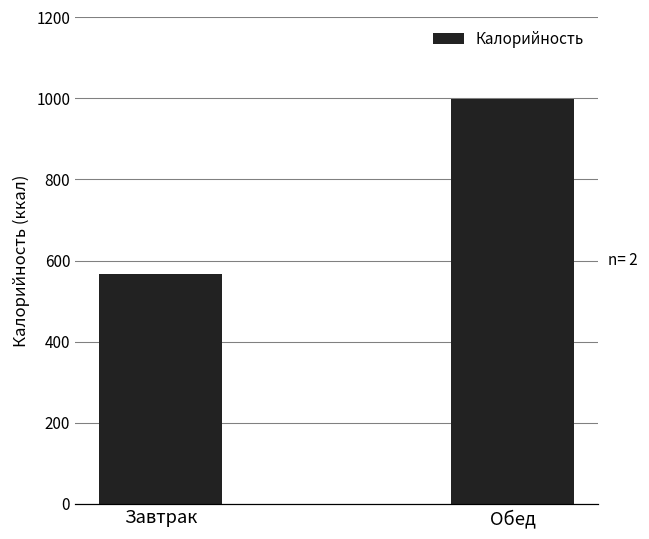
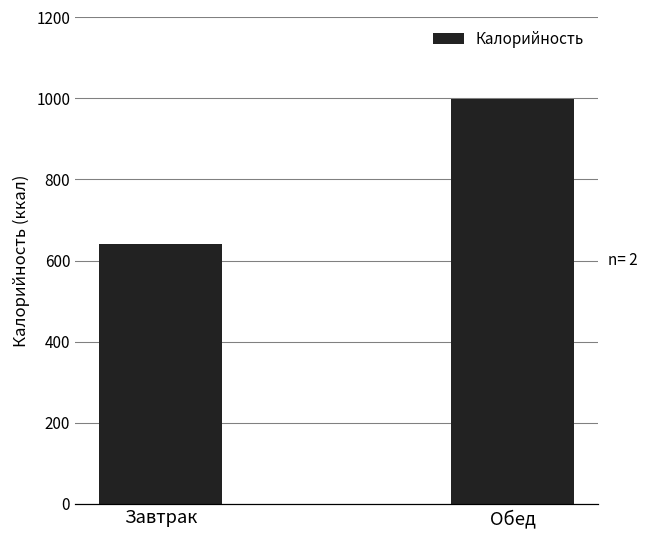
Завтрак: 570 -> 640
